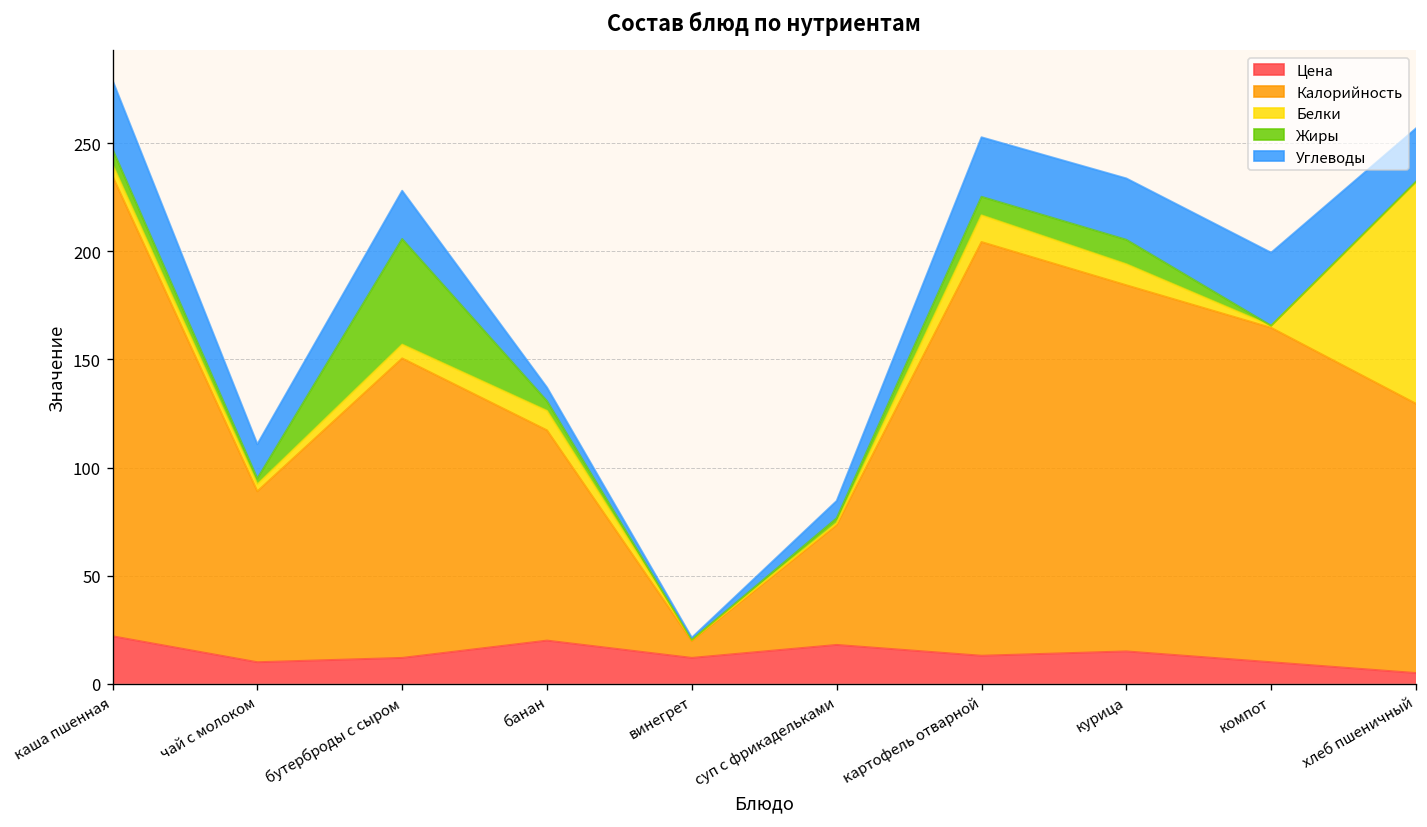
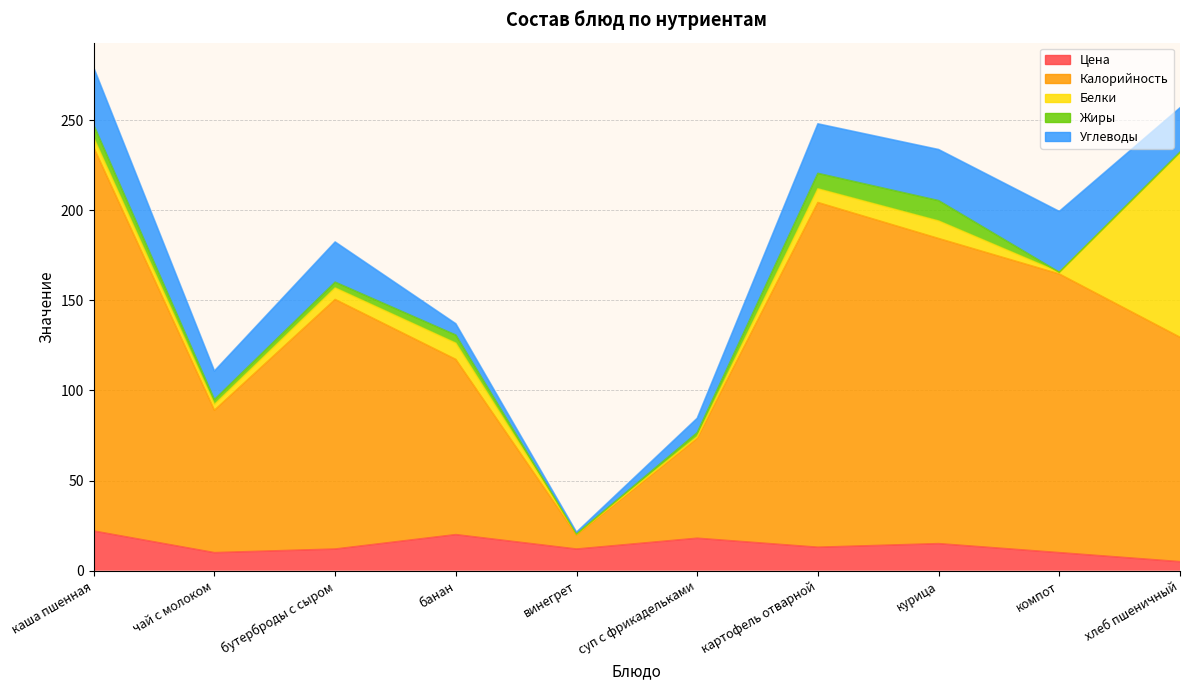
Жиры, бутерброды с сыром: 49 -> 3
Белки, картофель отварной: 12 -> 8
